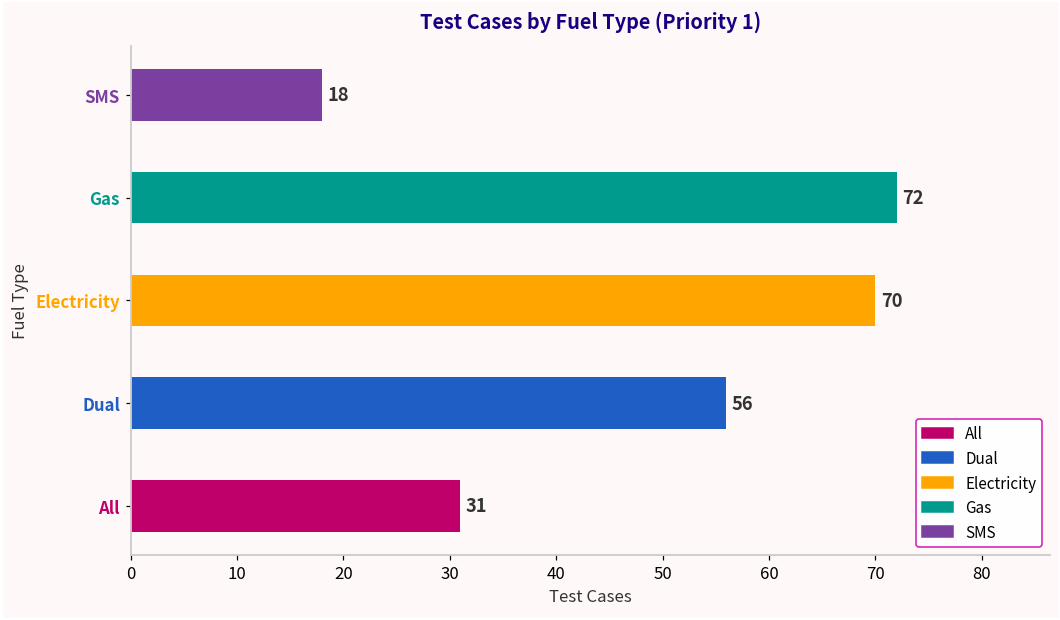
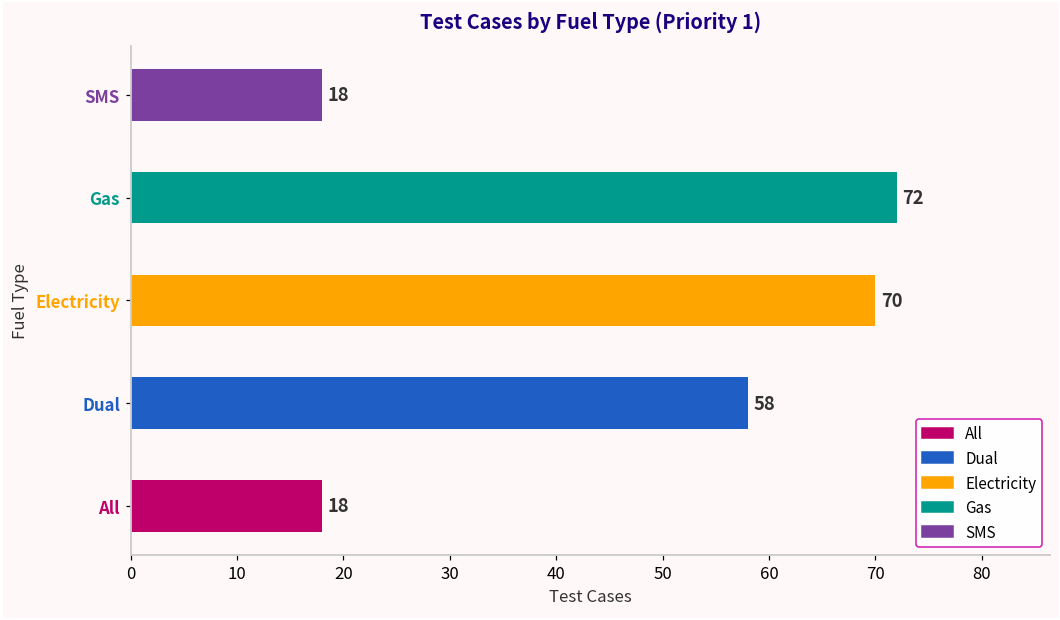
Dual: 56 -> 58
All: 31 -> 18
